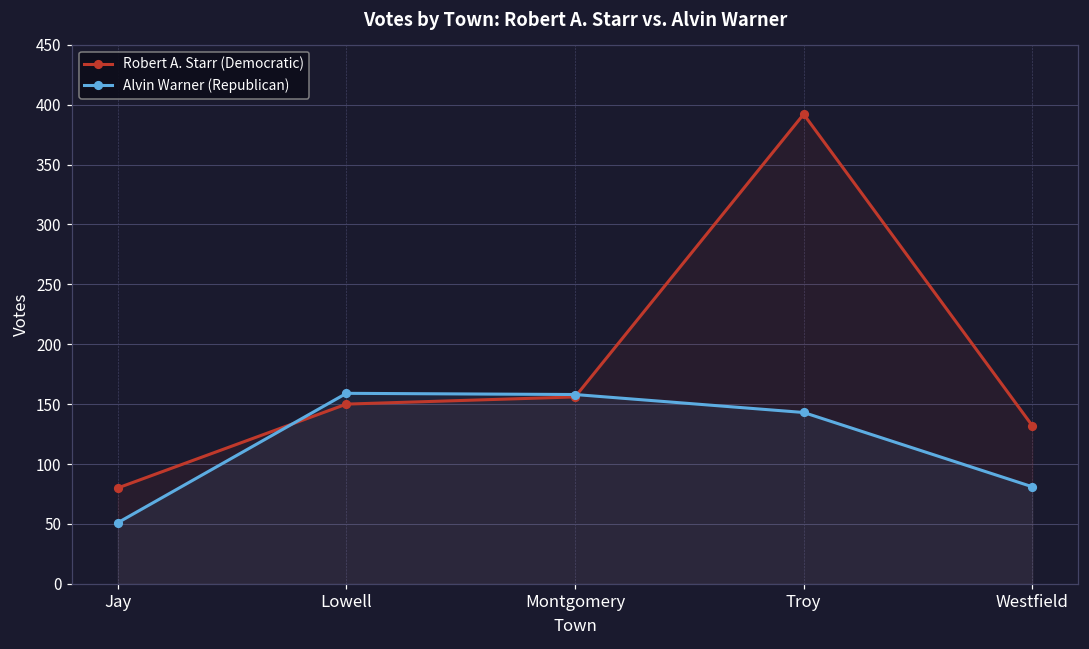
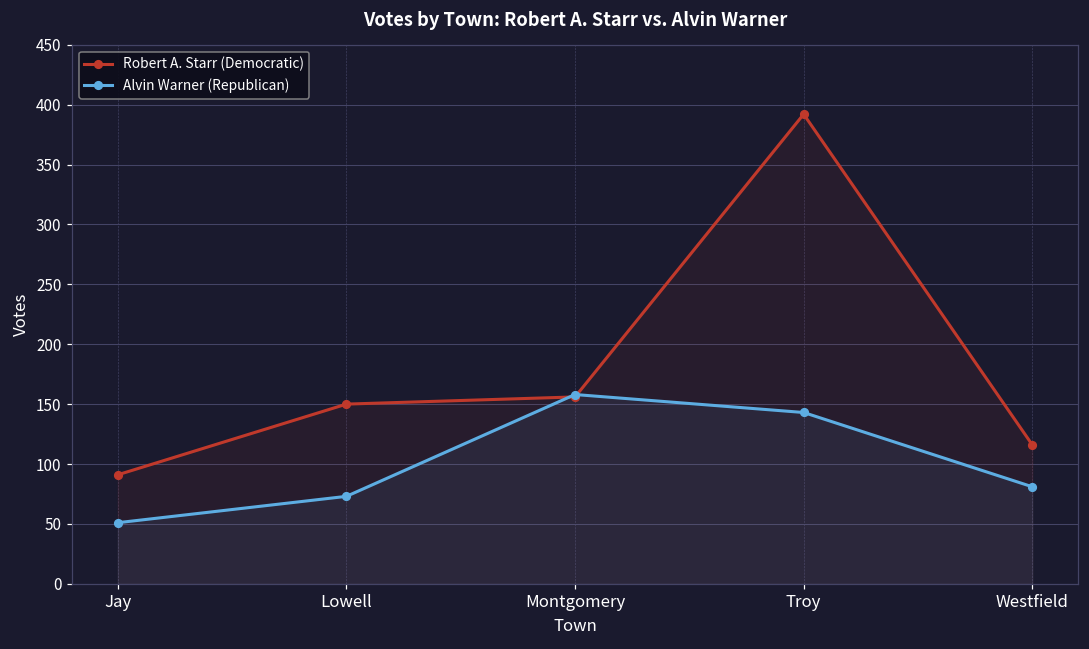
Robert A. Starr (Democratic), Jay: 80 -> 91
Alvin Warner (Republican), Lowell: 159 -> 73
Robert A. Starr (Democratic), Westfield: 132 -> 116
